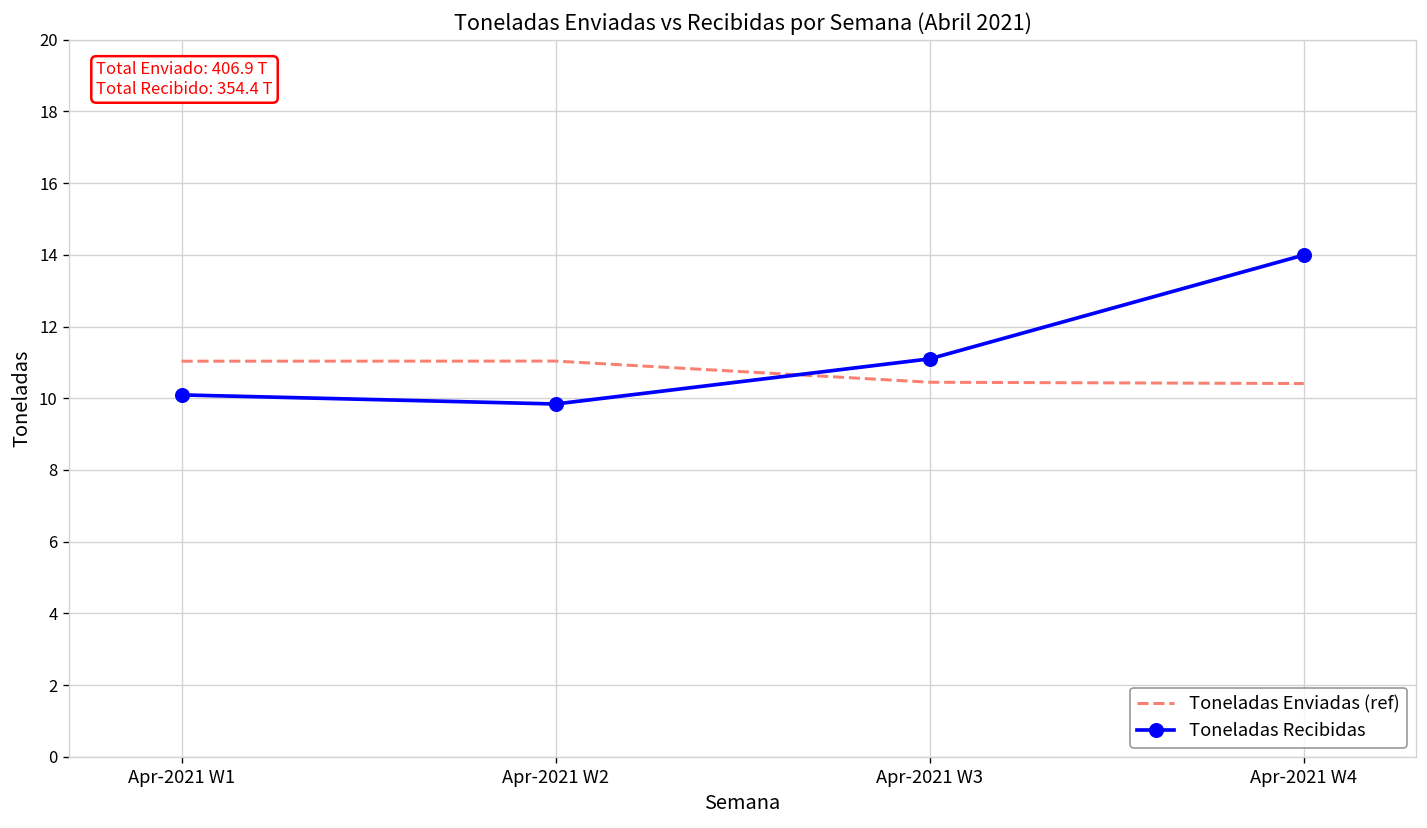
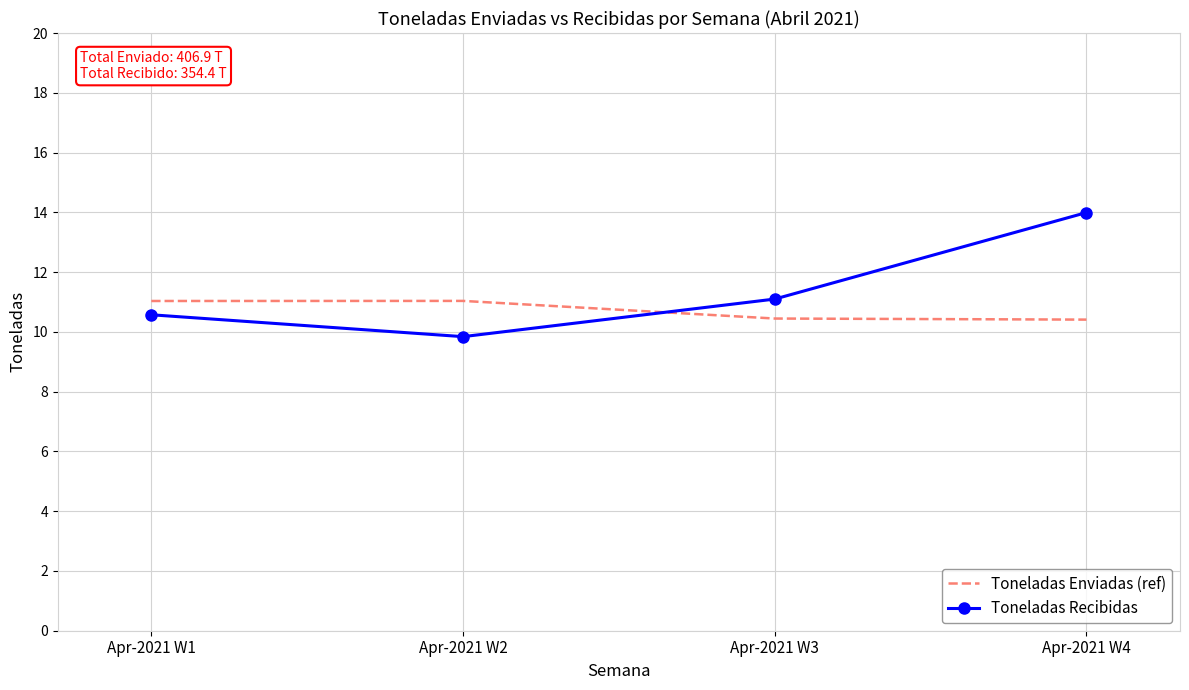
Toneladas Recibidas, Apr-2021 W1: 10.1 -> 10.6
